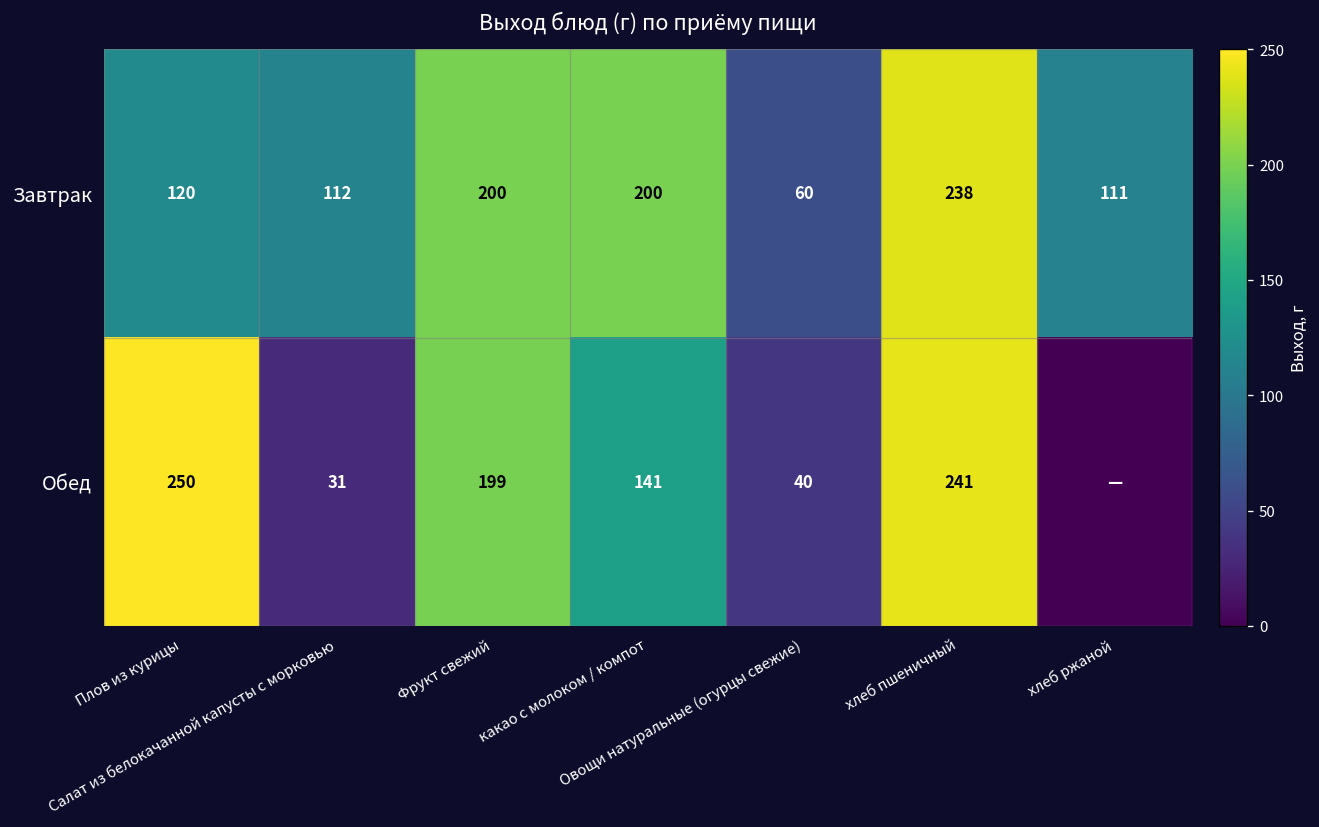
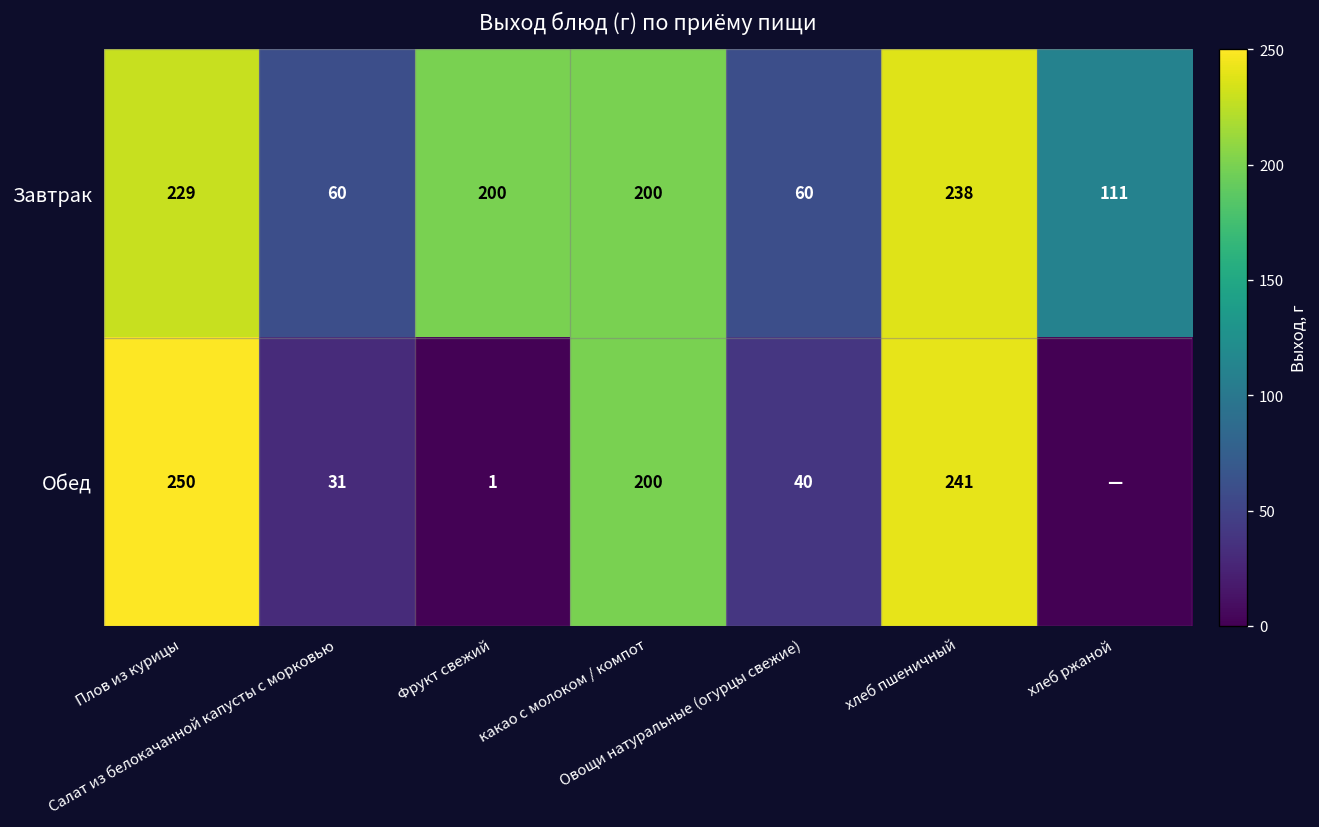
Завтрак, Плов из курицы: 120 -> 229
Завтрак, Салат из белокачанной капусты с морковью: 112 -> 60
Обед, Фрукт свежий: 199 -> 1
Обед, какао с молоком / компот: 141 -> 200
